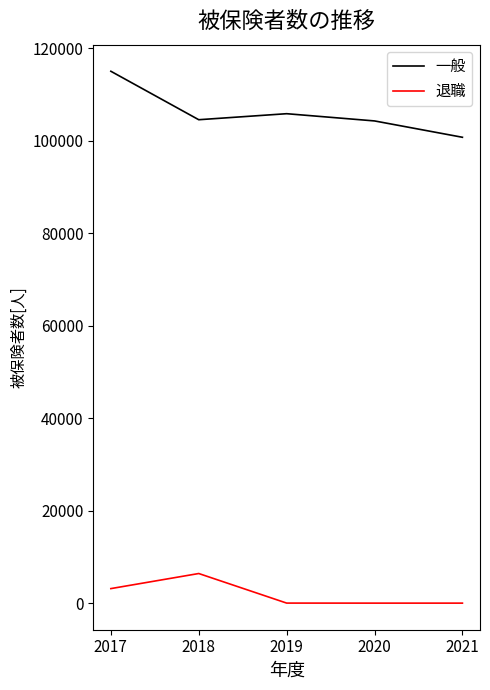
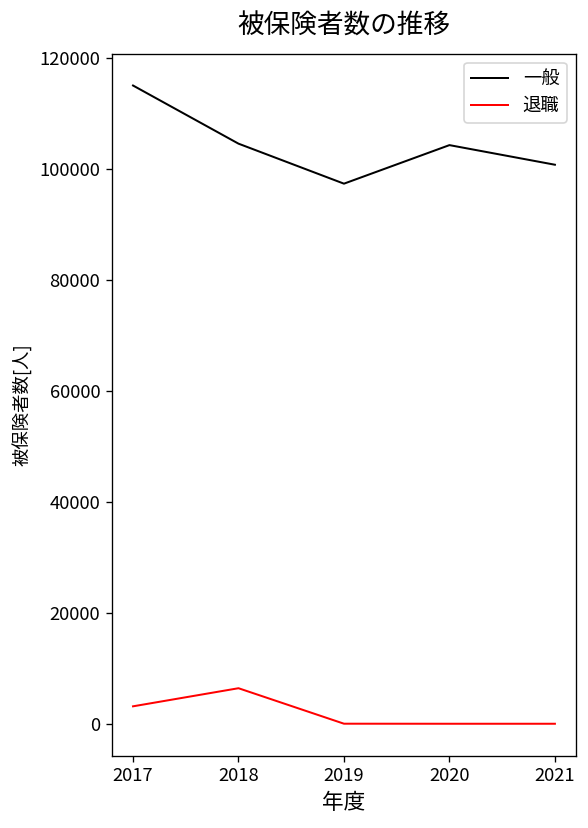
一般, 2019: 106000 -> 97000
